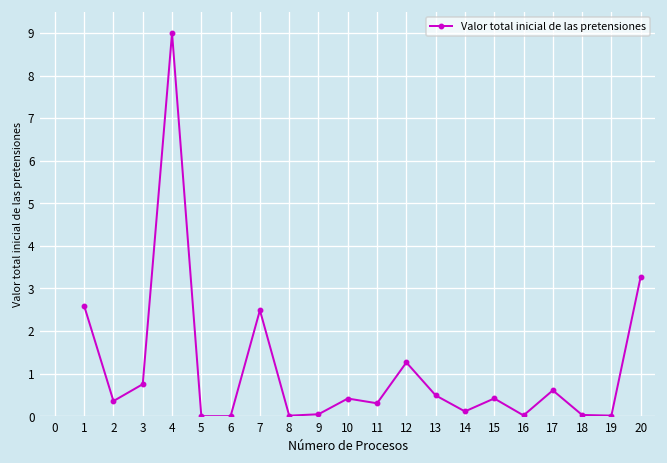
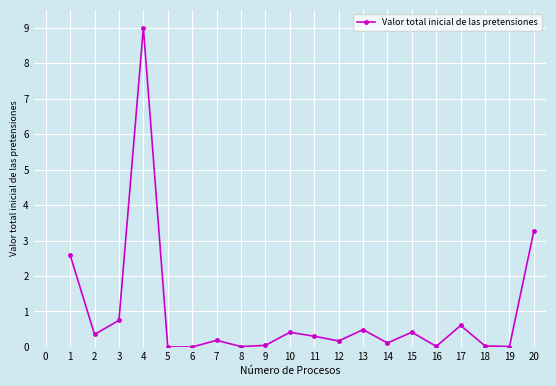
7: 2.5 -> 0.2
12: 1.3 -> 0.2
